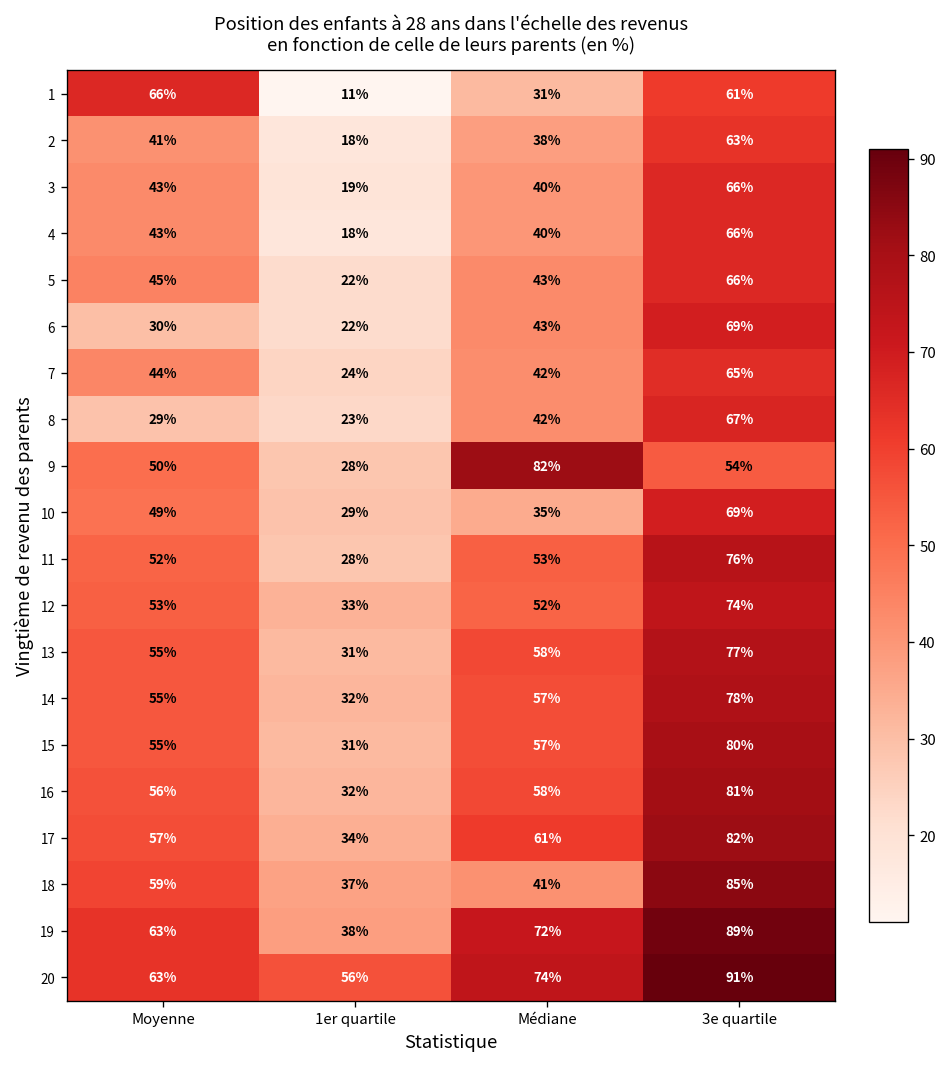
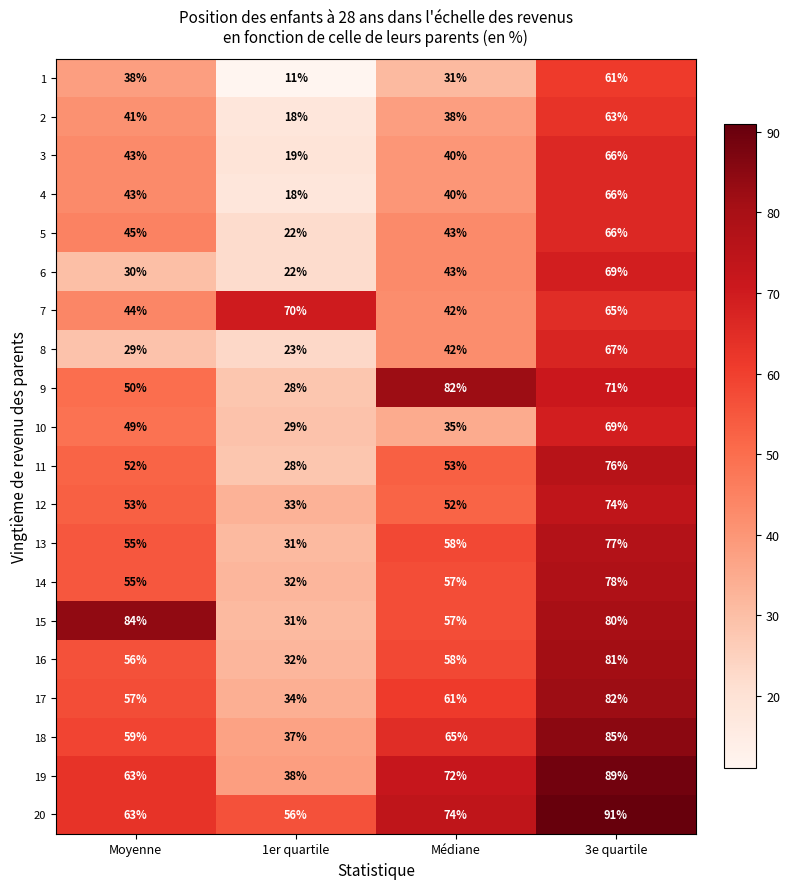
1, Moyenne: 66% -> 38%
7, 1er quartile: 24% -> 70%
9, 3e quartile: 54% -> 71%
15, Moyenne: 55% -> 84%
18, Médiane: 41% -> 65%
